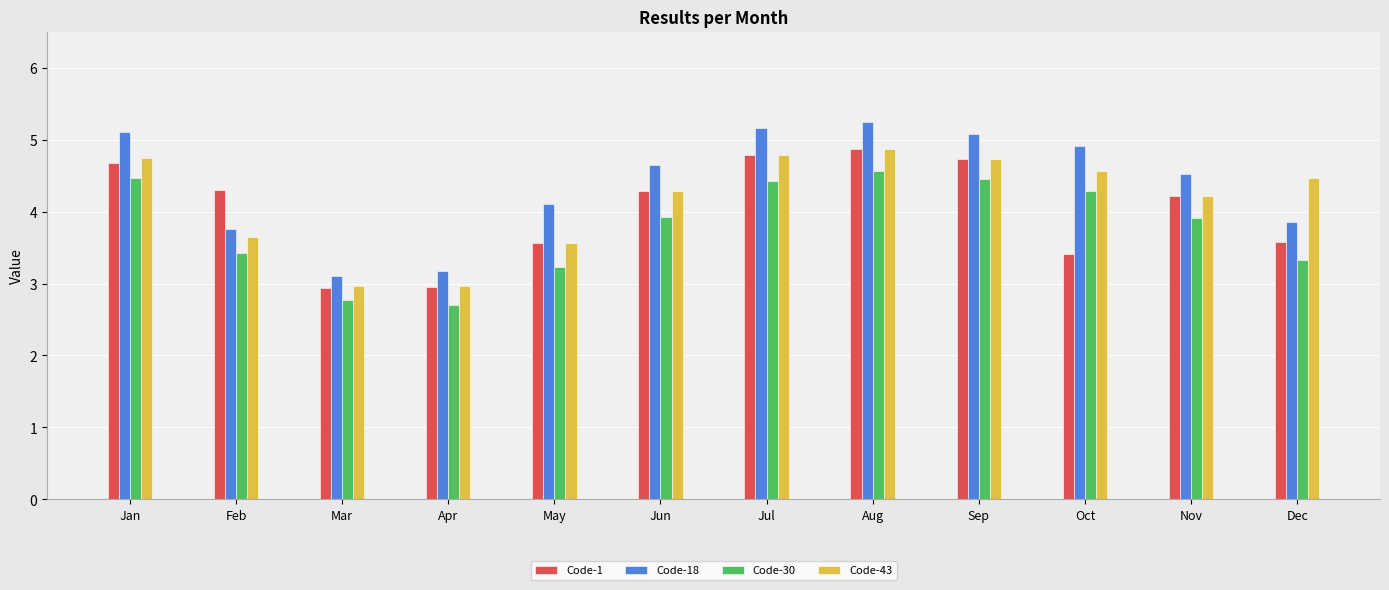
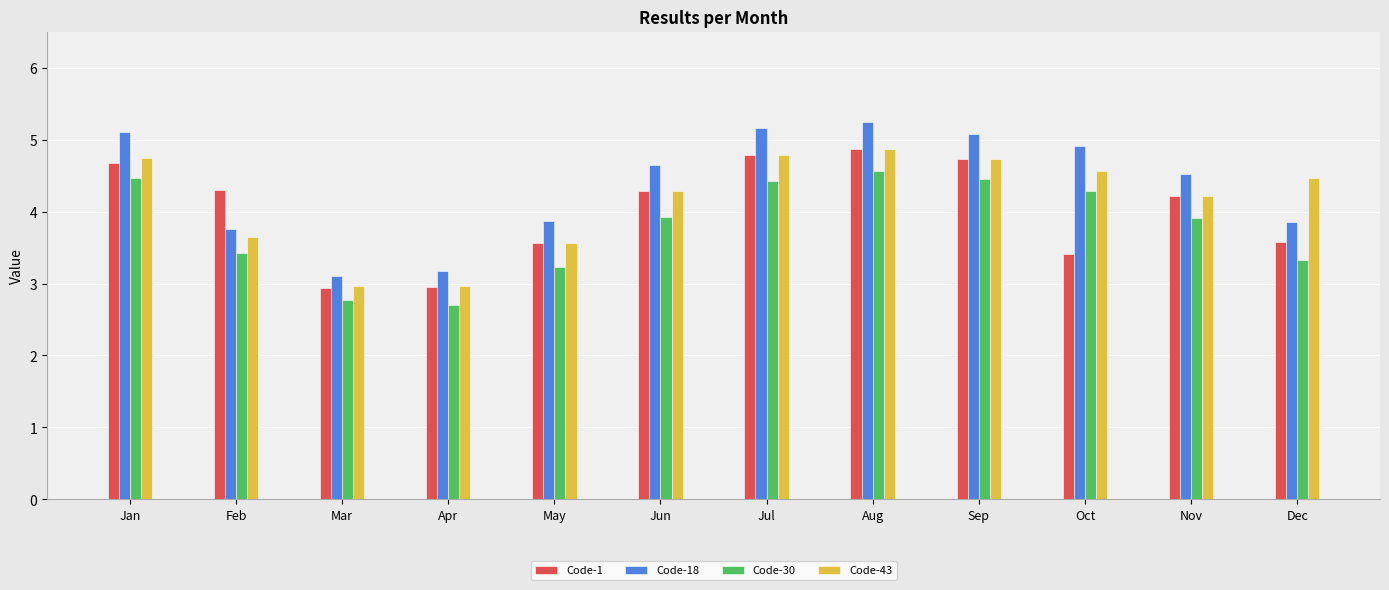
Code-18, May: 4.1 -> 3.9
